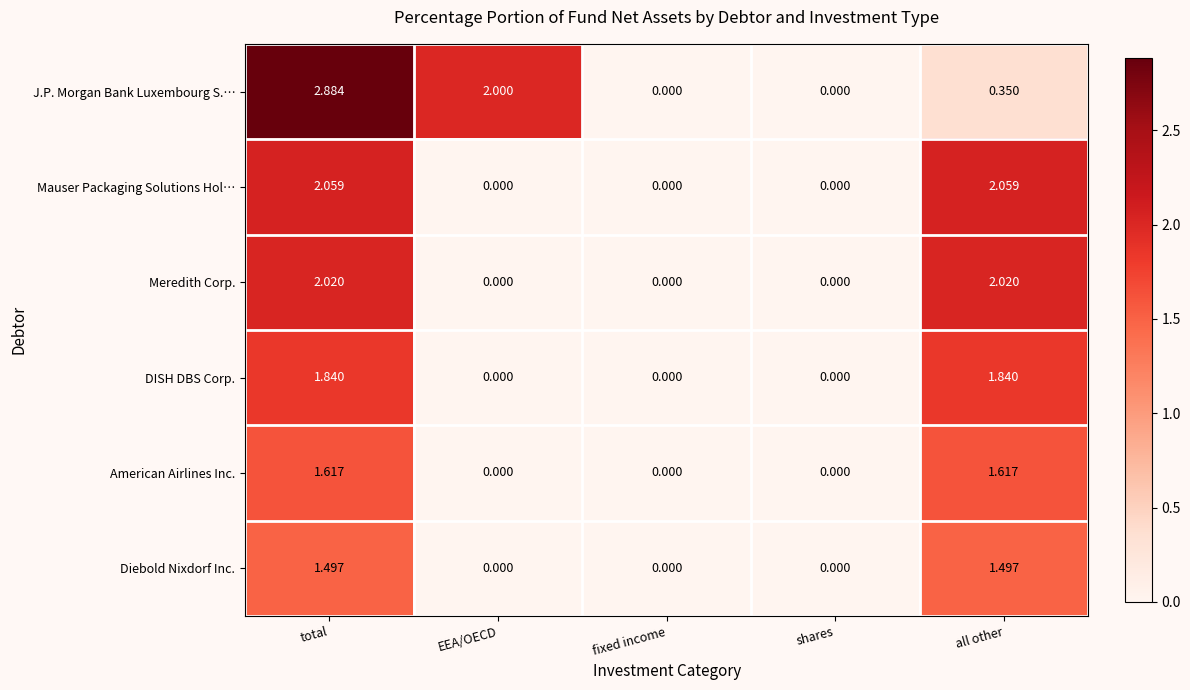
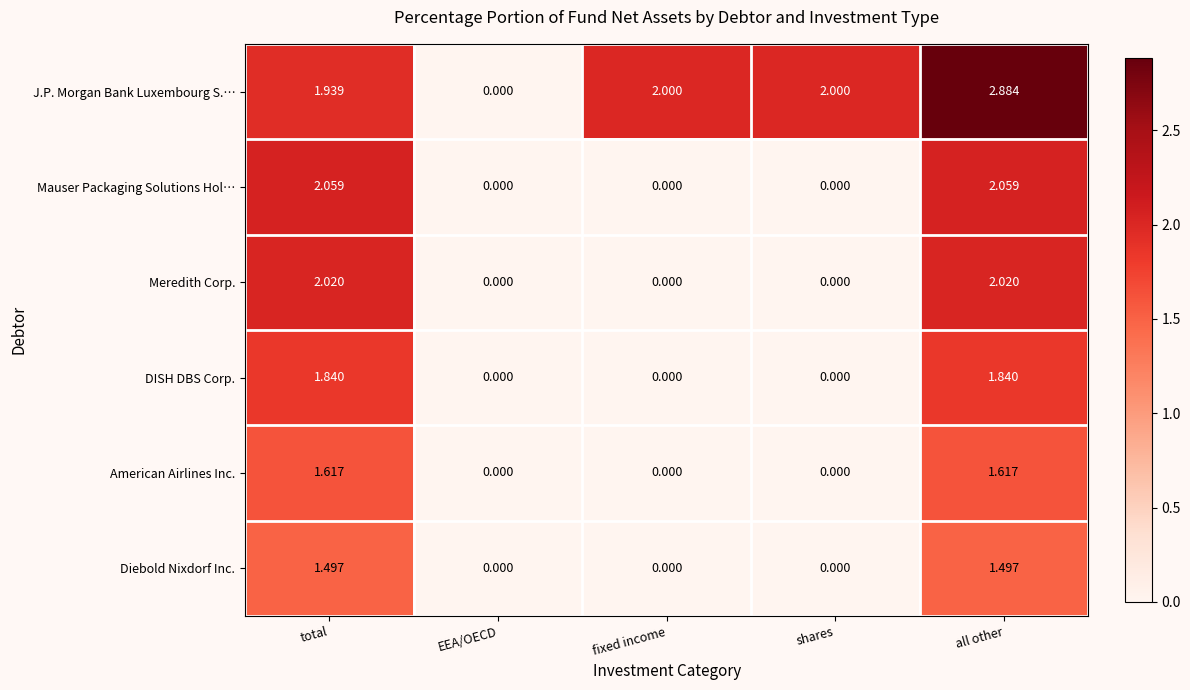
J.P. Morgan Bank Luxembourg S.…, total: 2.884 -> 1.939
J.P. Morgan Bank Luxembourg S.…, EEA/OECD: 2.000 -> 0.000
J.P. Morgan Bank Luxembourg S.…, fixed income: 0.000 -> 2.000
J.P. Morgan Bank Luxembourg S.…, shares: 0.000 -> 2.000
J.P. Morgan Bank Luxembourg S.…, all other: 0.350 -> 2.884
